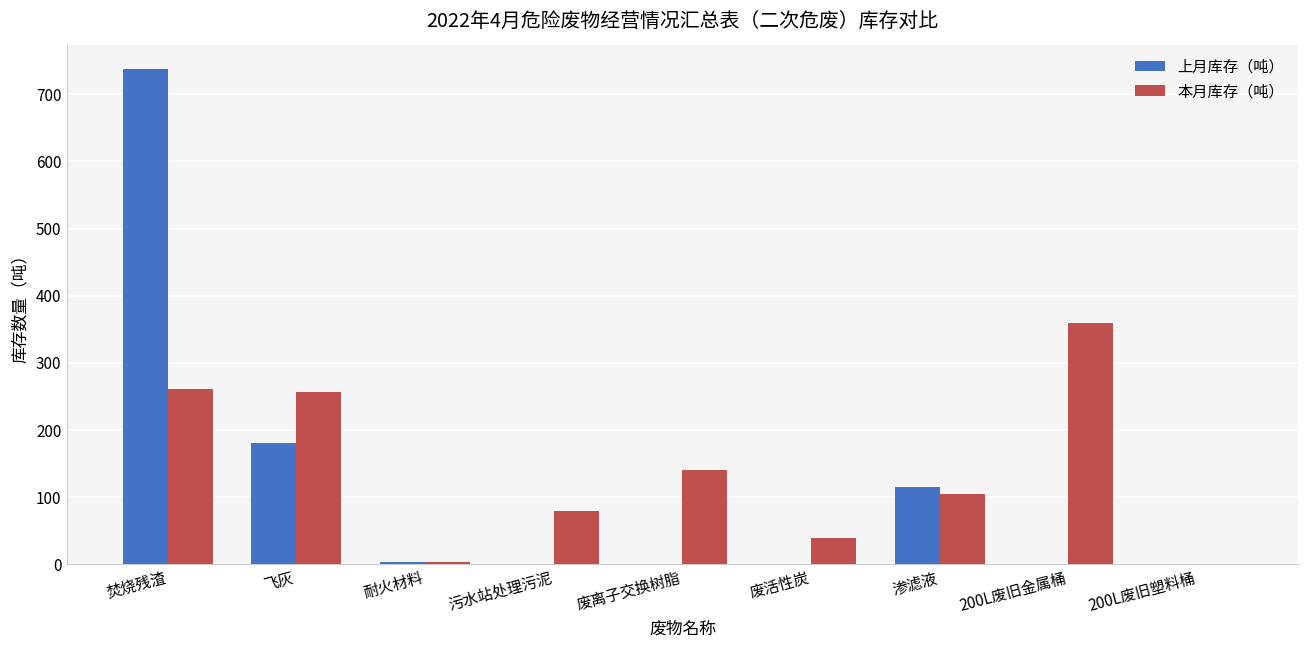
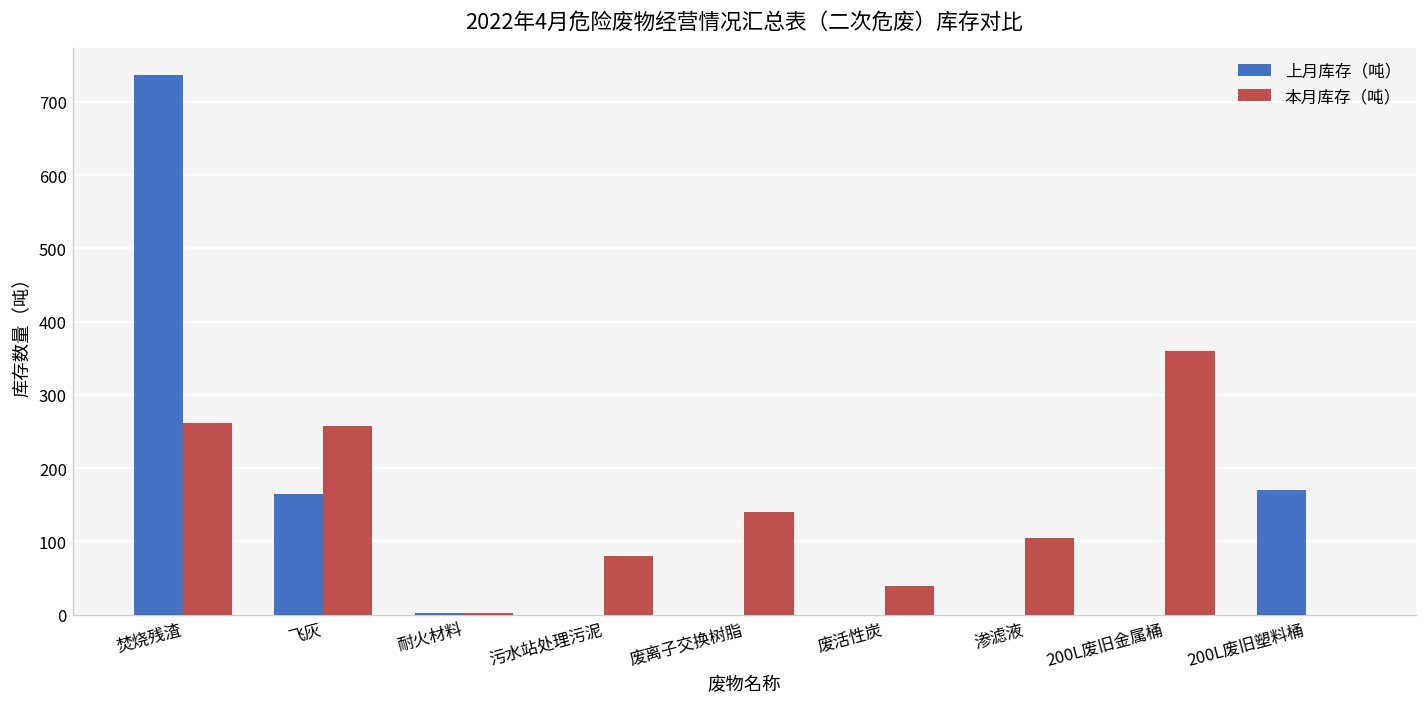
上月库存（吨）, 飞灰: 180 -> 170
上月库存（吨）, 渗滤液: 120 -> 0
上月库存（吨）, 200L废旧塑料桶: 0 -> 170
